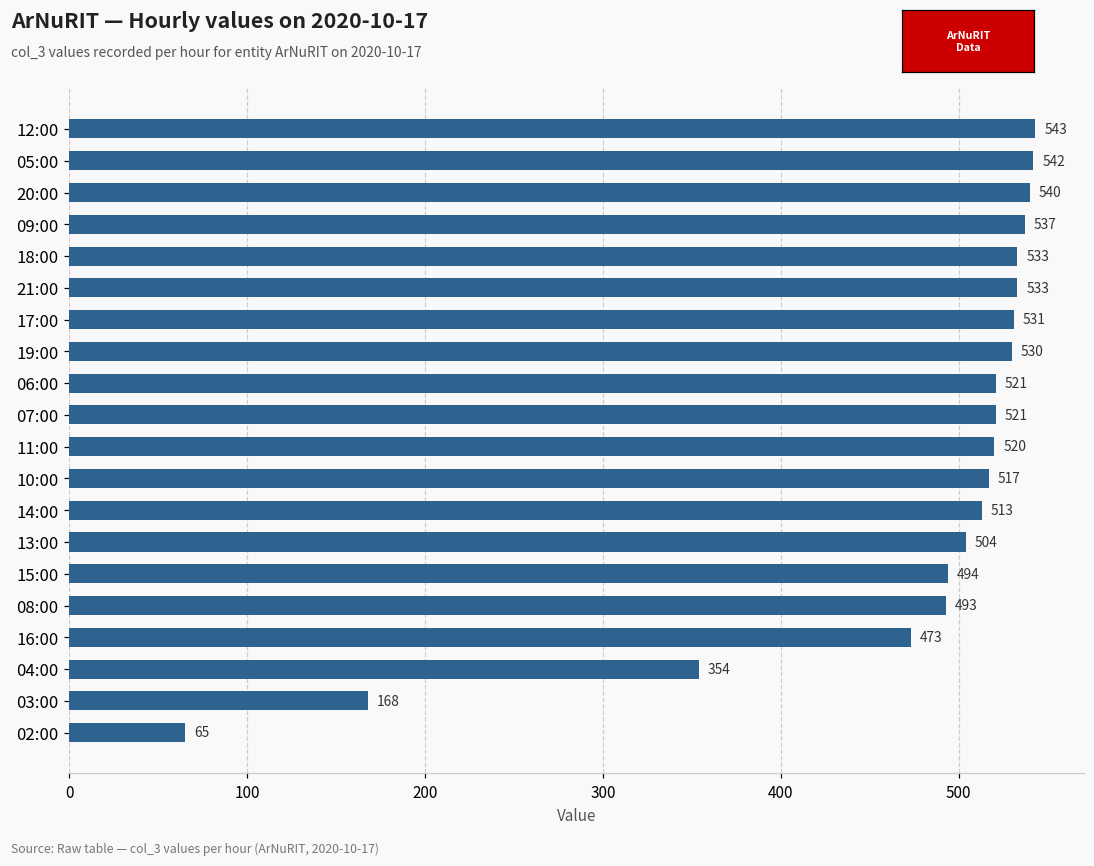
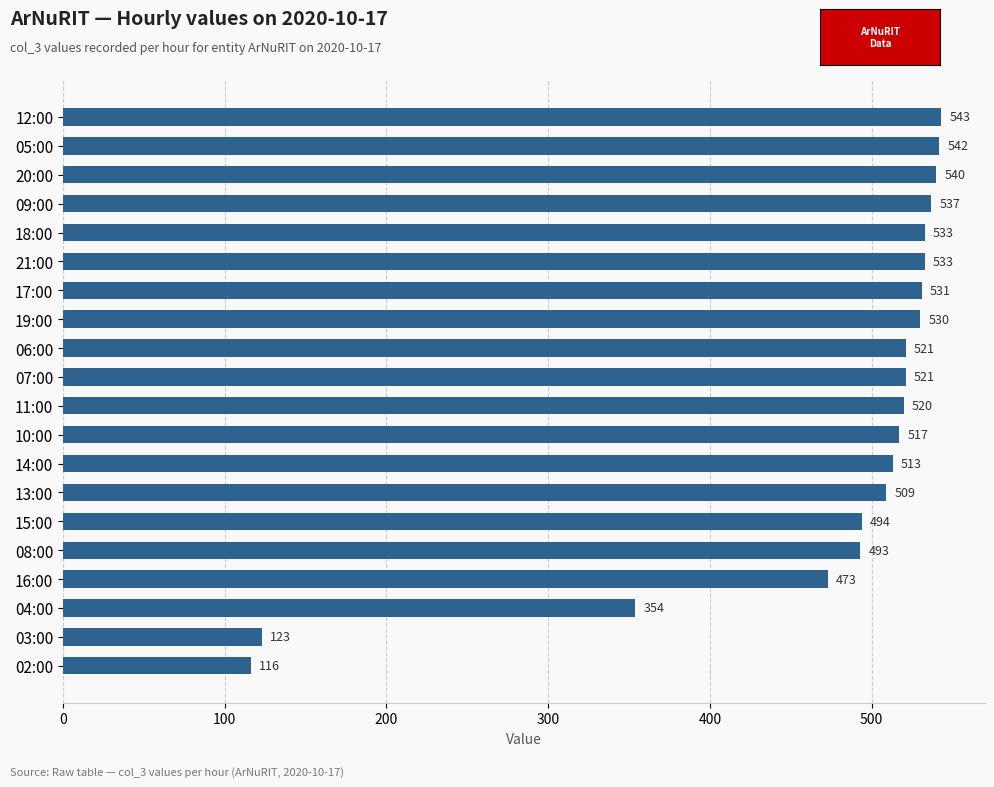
13:00: 504 -> 509
03:00: 168 -> 123
02:00: 65 -> 116
